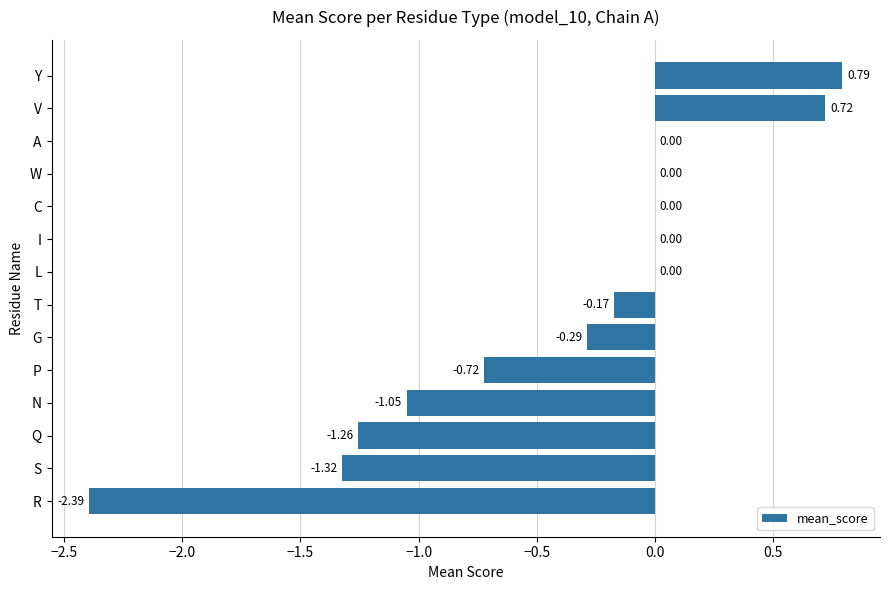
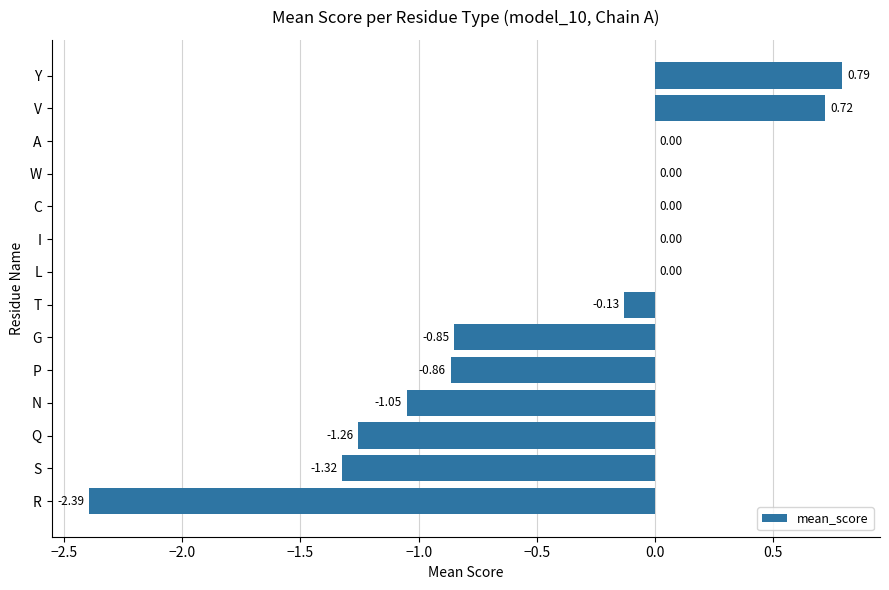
T: -0.17 -> -0.13
G: -0.29 -> -0.85
P: -0.72 -> -0.86
